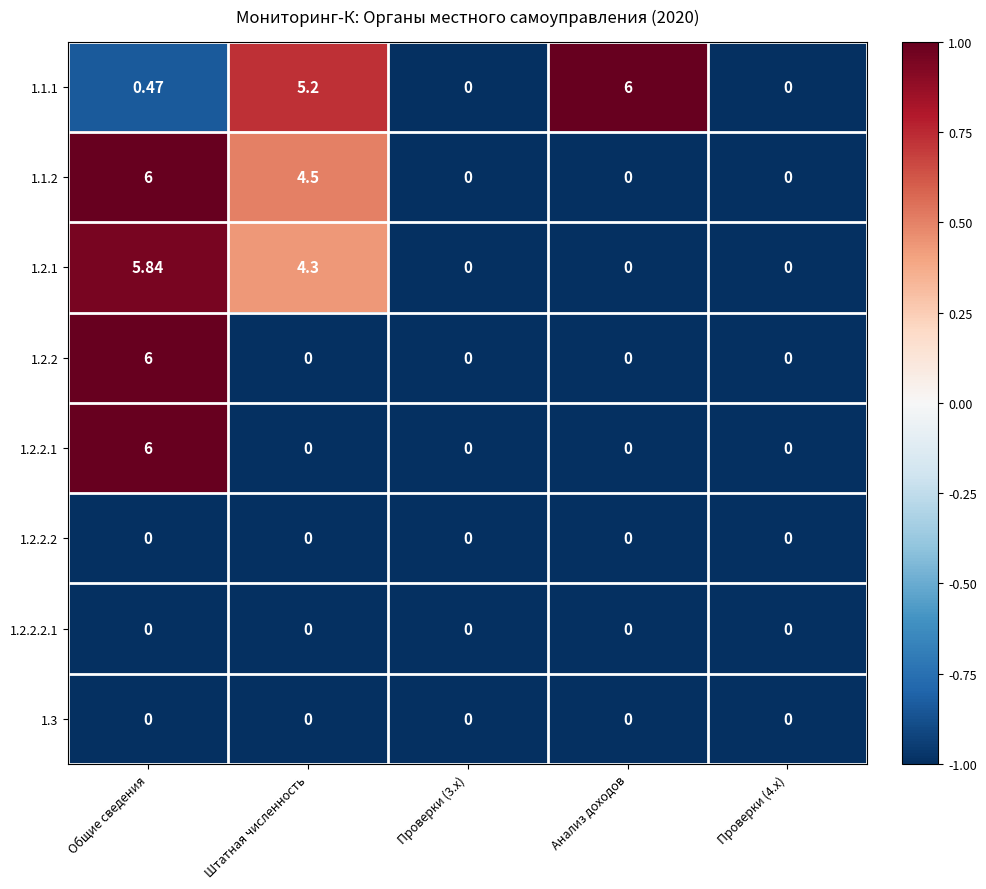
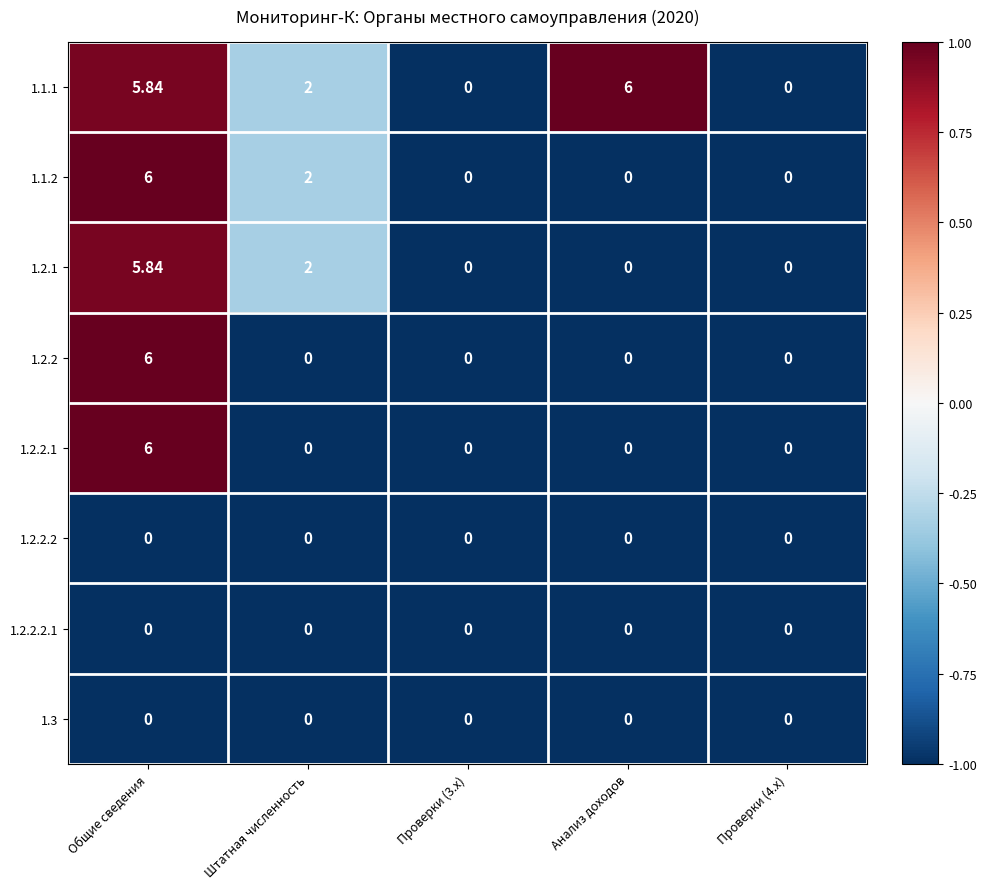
1.1.1, Общие сведения: 0.47 -> 5.84
1.1.1, Штатная численность: 5.2 -> 2
1.1.2, Штатная численность: 4.5 -> 2
1.2.1, Штатная численность: 4.3 -> 2
